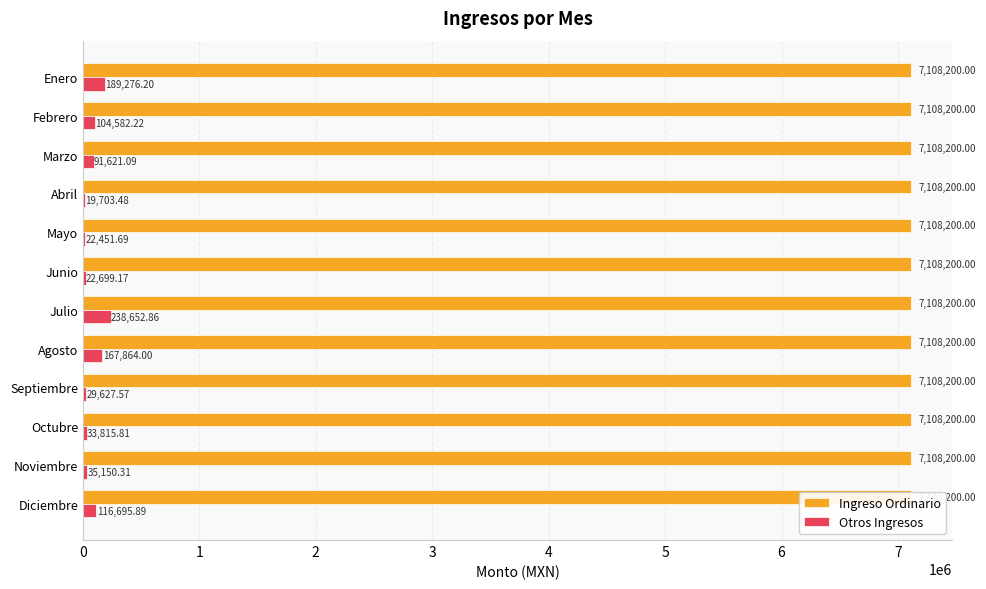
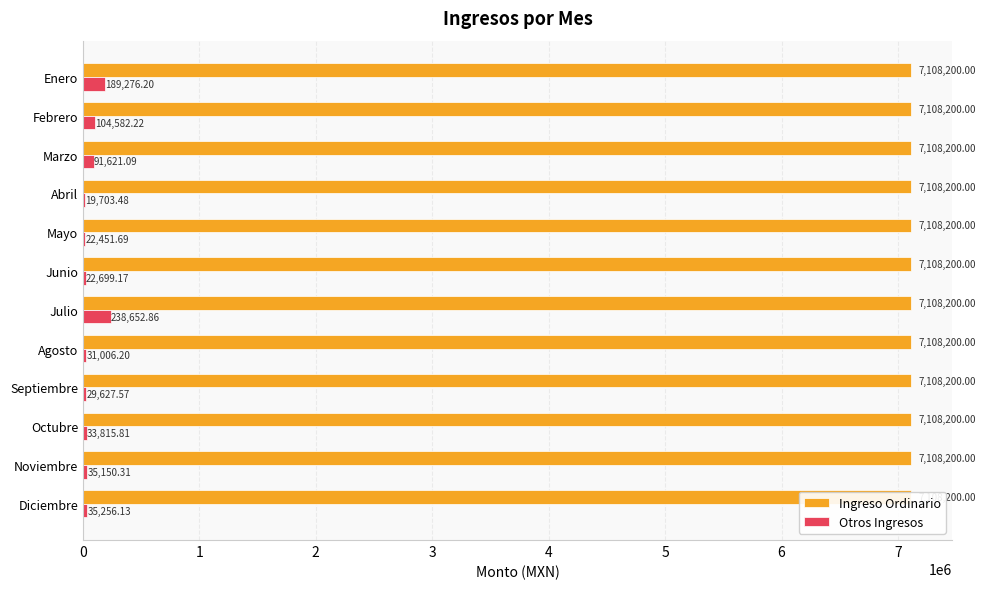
Otros Ingresos, Agosto: 167,864.00 -> 31,006.20
Otros Ingresos, Diciembre: 116,695.89 -> 35,256.13
